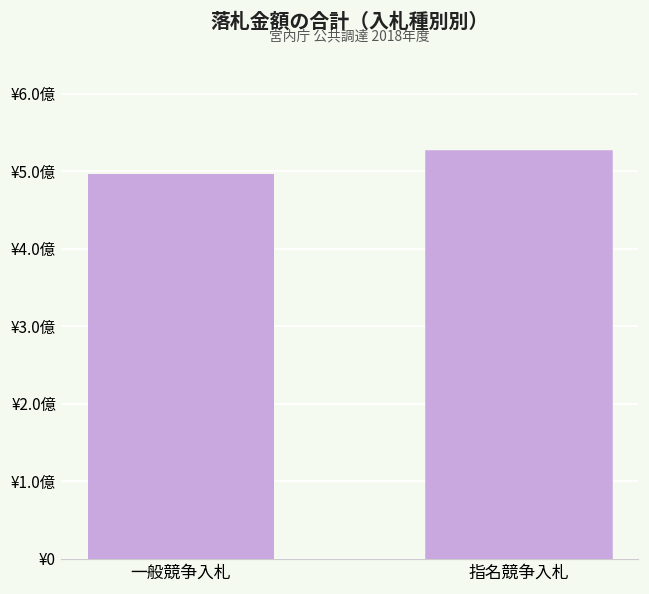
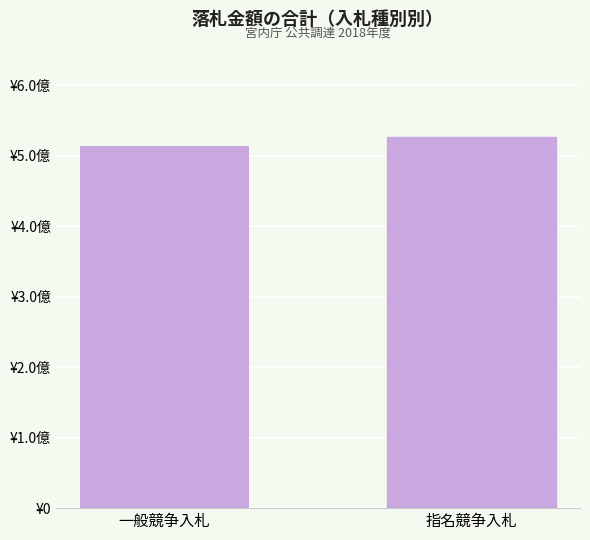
一般競争入札: ¥5.0億 -> ¥5.1億
